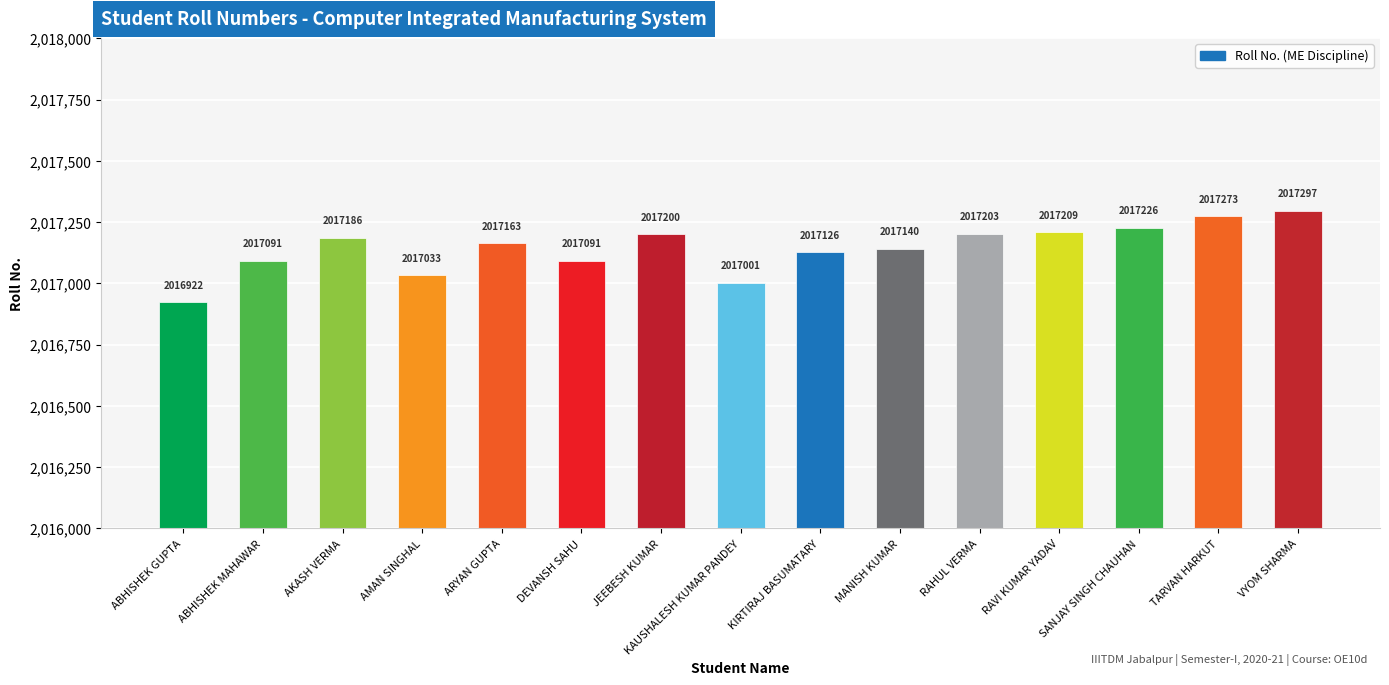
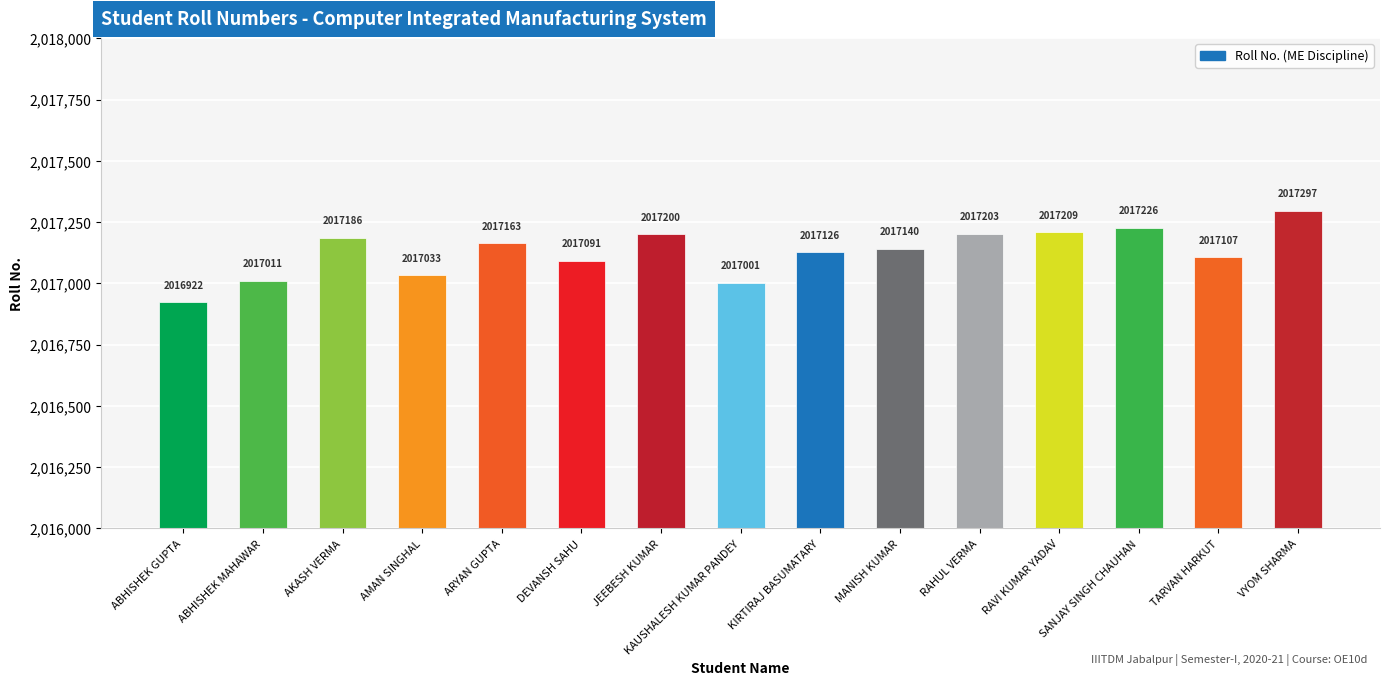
ABHISHEK MAHAWAR: 2017091 -> 2017011
TARVAN HARKUT: 2017273 -> 2017107
